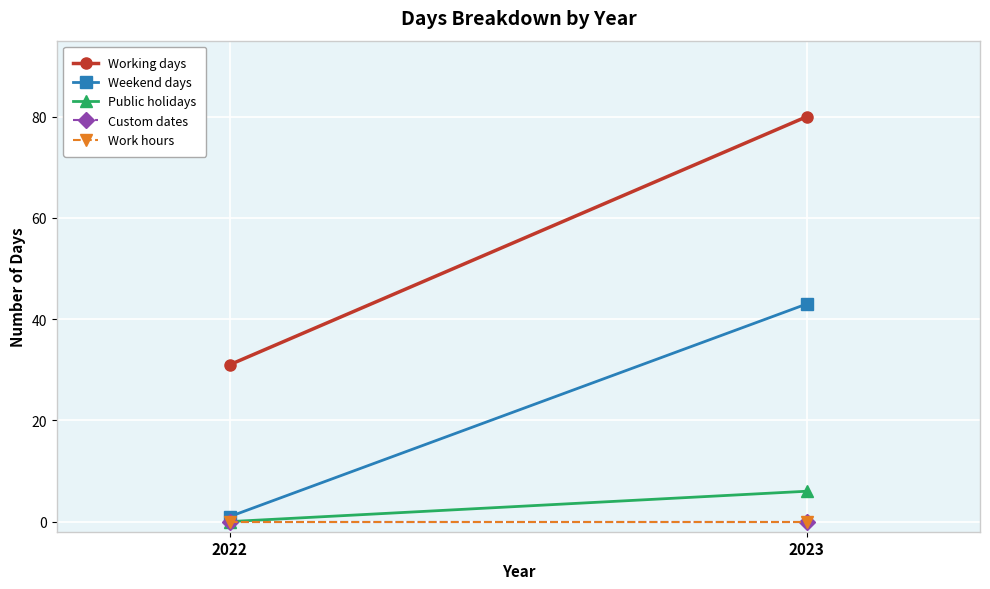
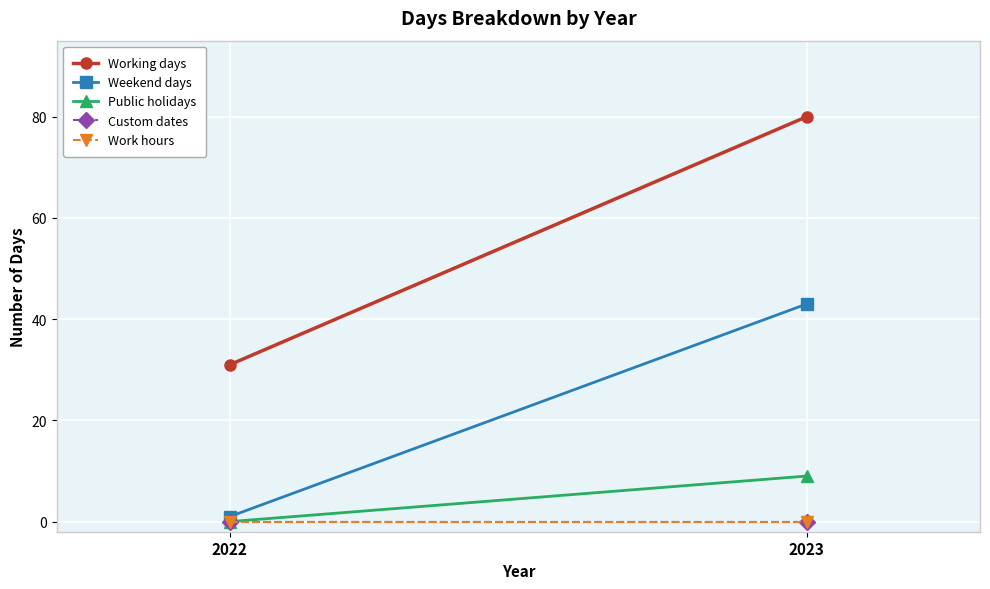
Public holidays, 2023: 6 -> 9
